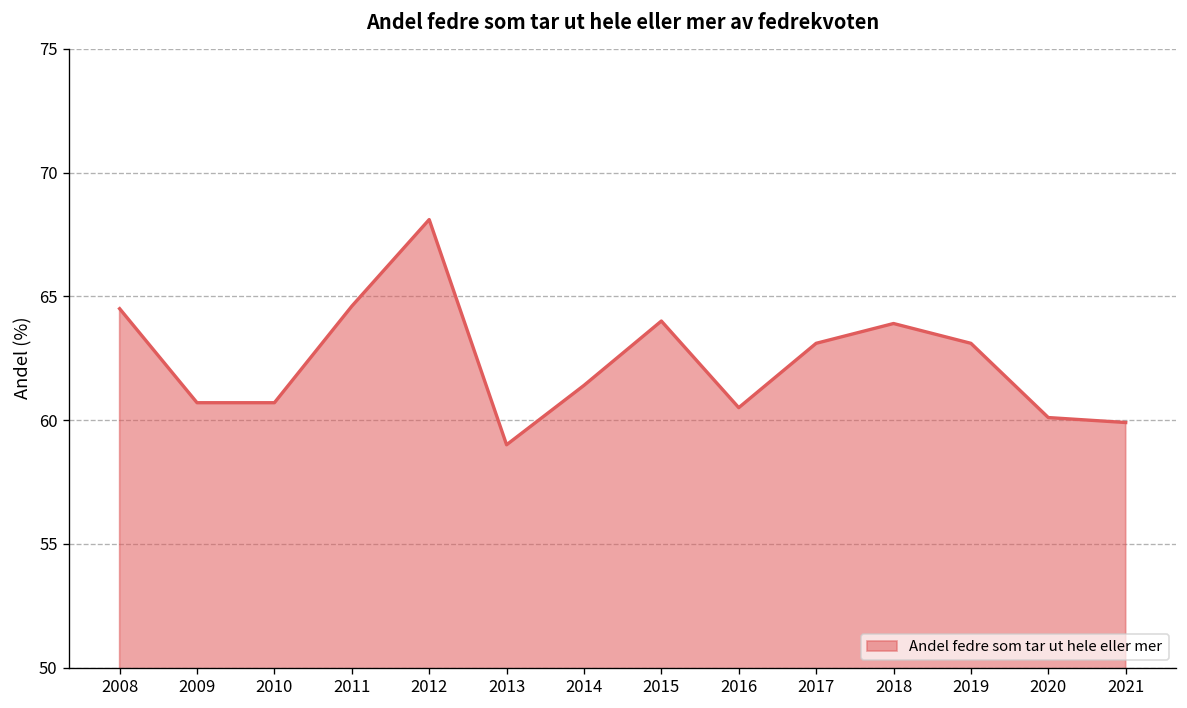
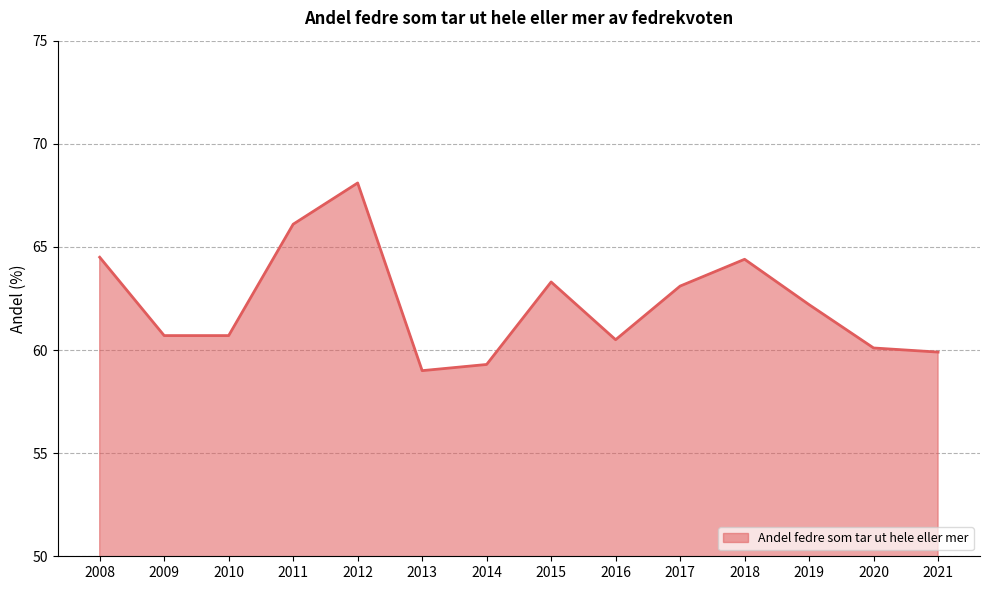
2011: 64.6 -> 66.1
2014: 61.4 -> 59.3
2015: 64.0 -> 63.3
2018: 63.9 -> 64.4
2019: 63.1 -> 62.2
